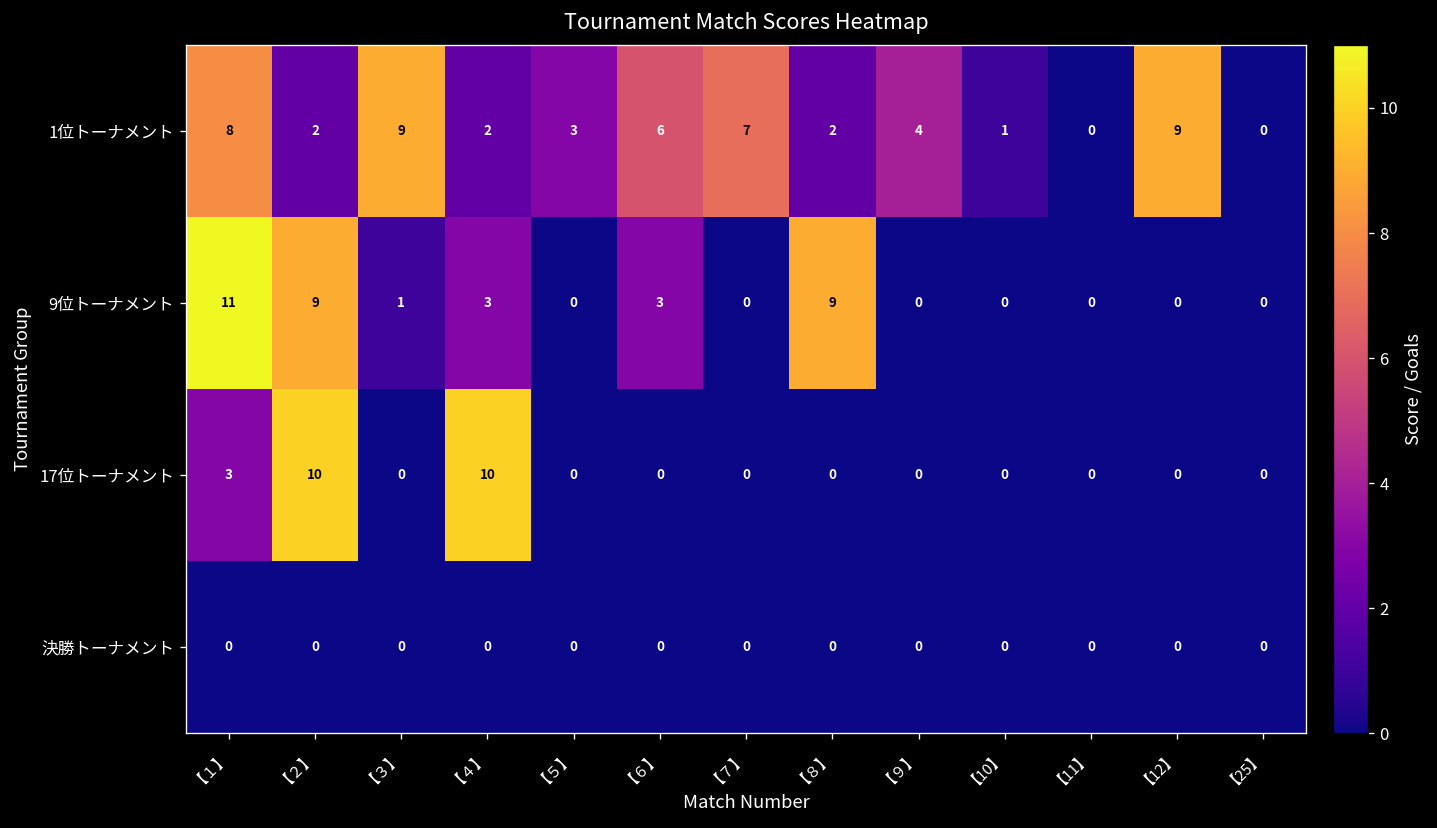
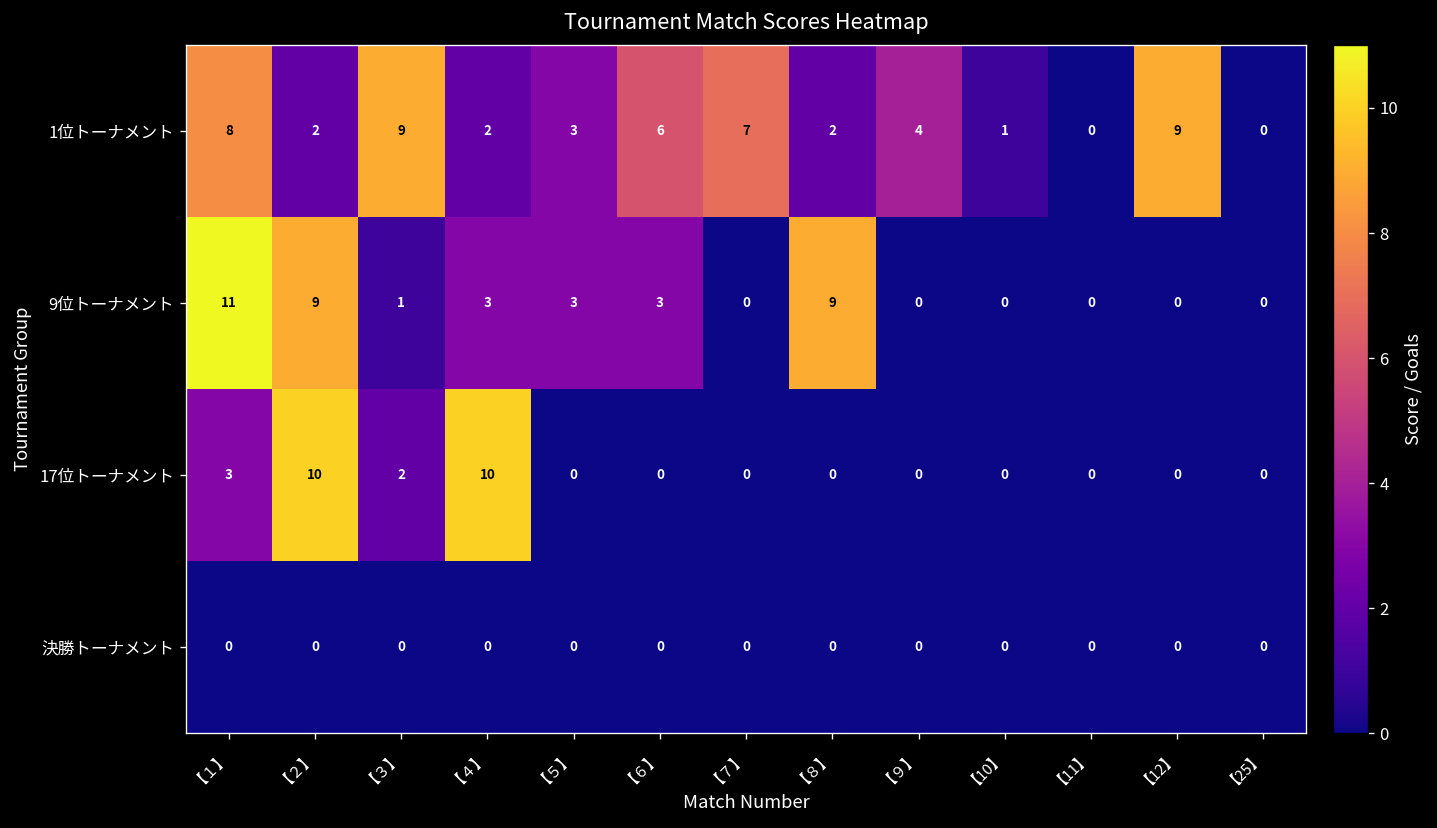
9位トーナメント, 【５】: 0 -> 3
17位トーナメント, 【３】: 0 -> 2
